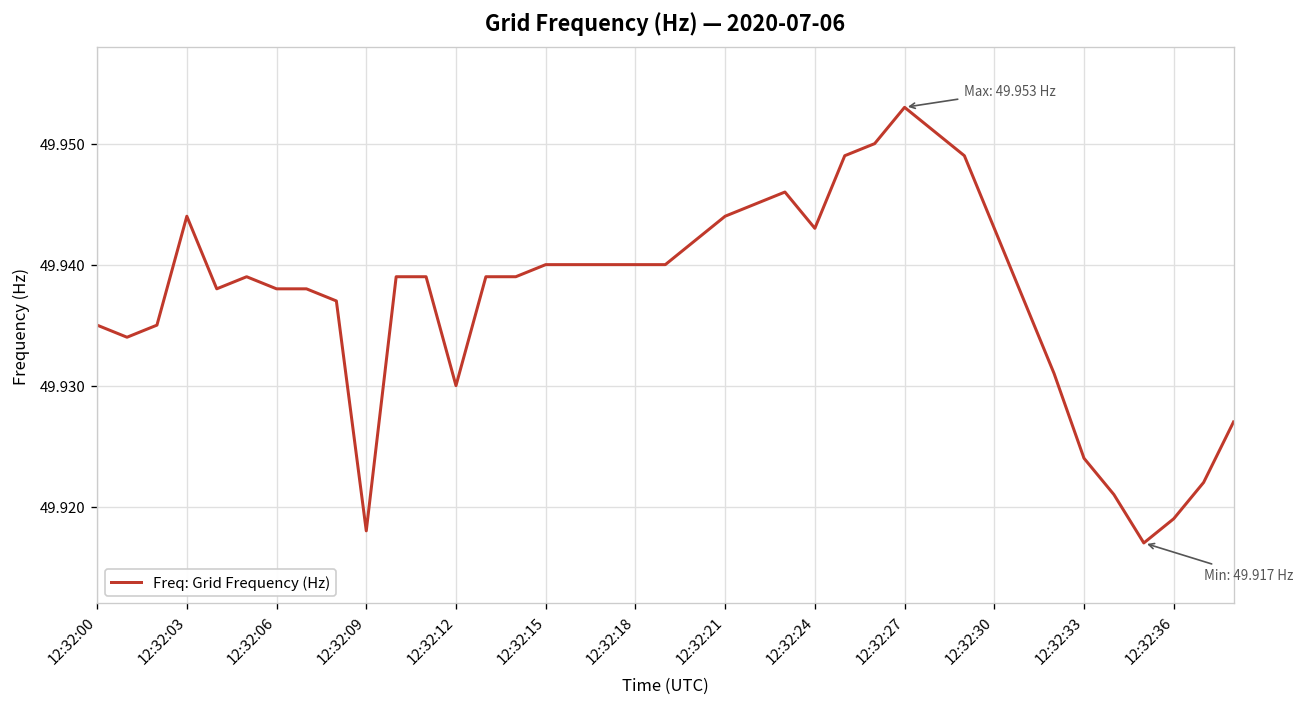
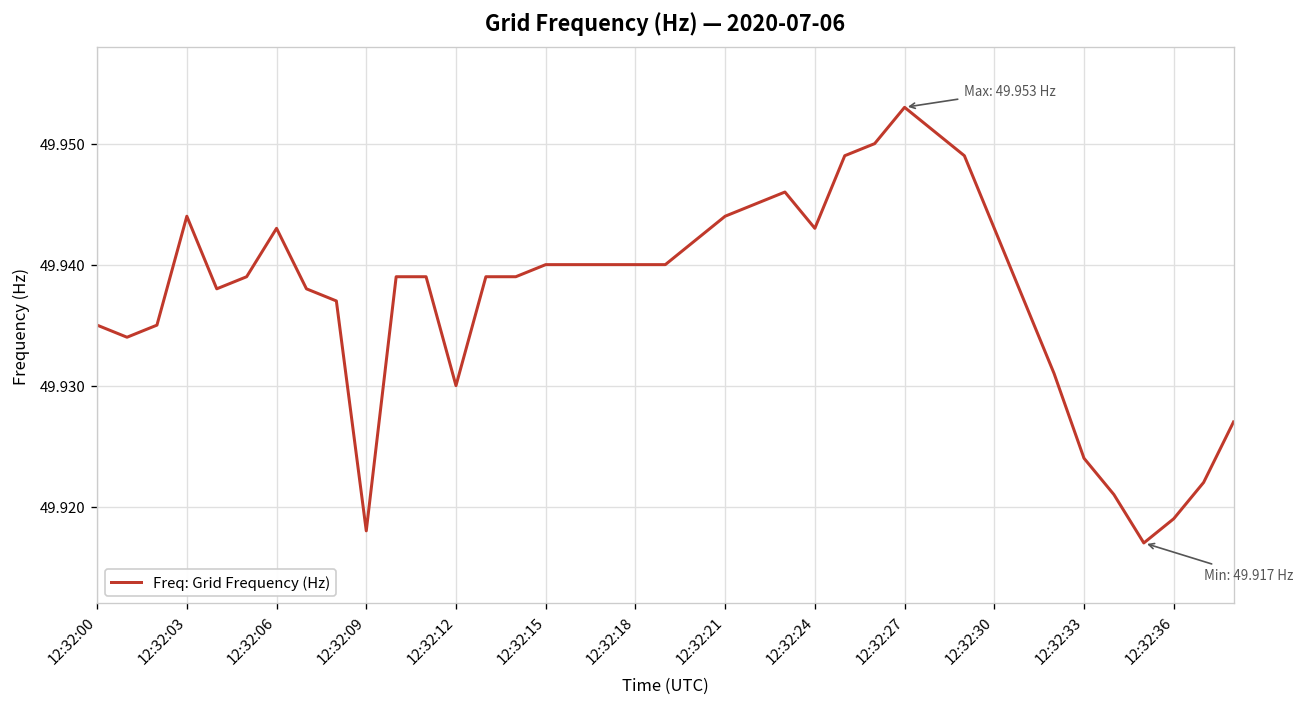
12:32:06: 49.938 -> 49.943
